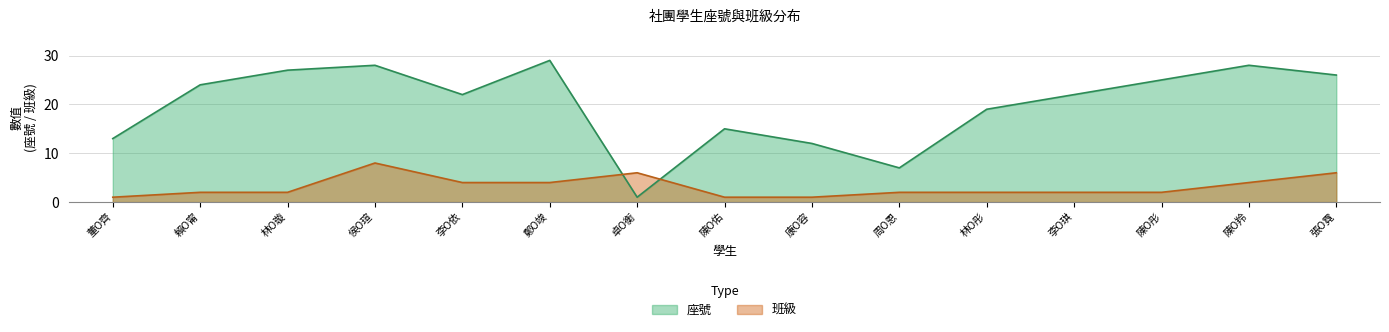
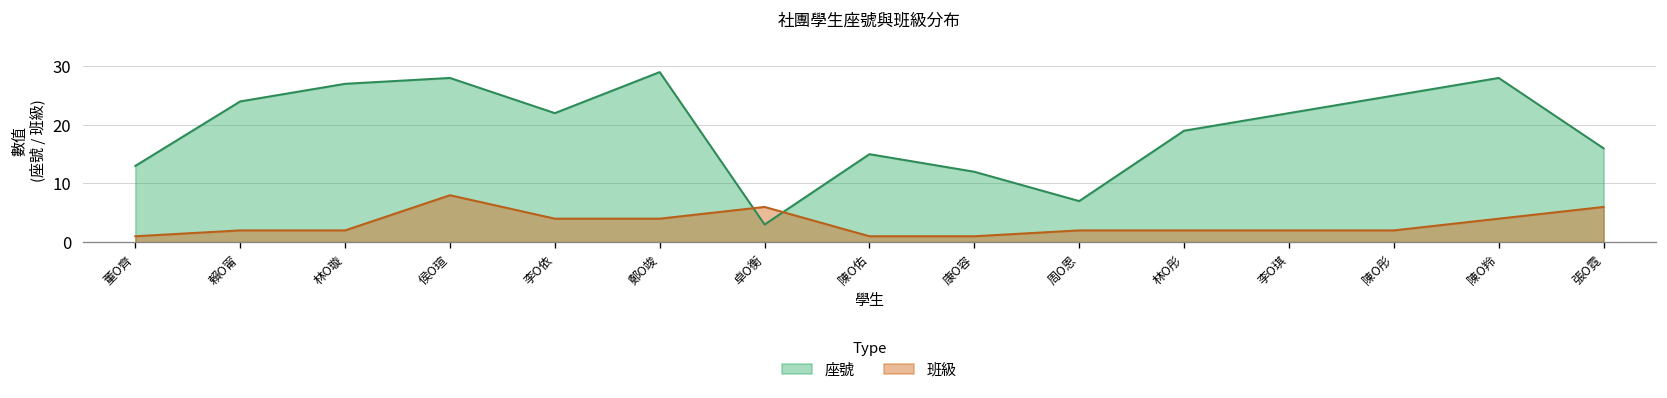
座號, 卓O衡: 1 -> 3
座號, 張O霓: 26 -> 16
